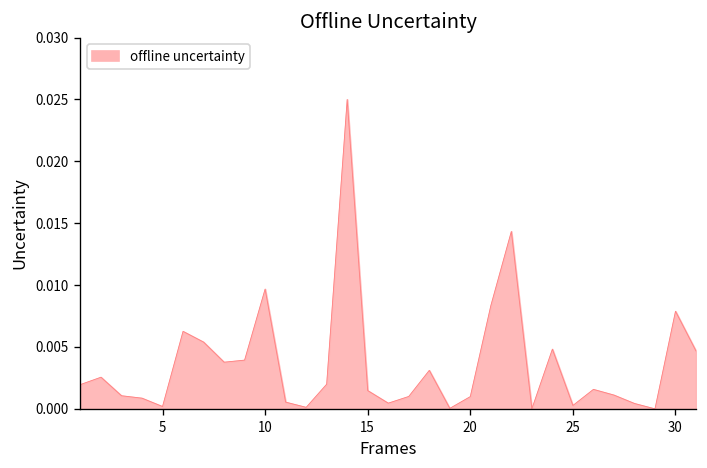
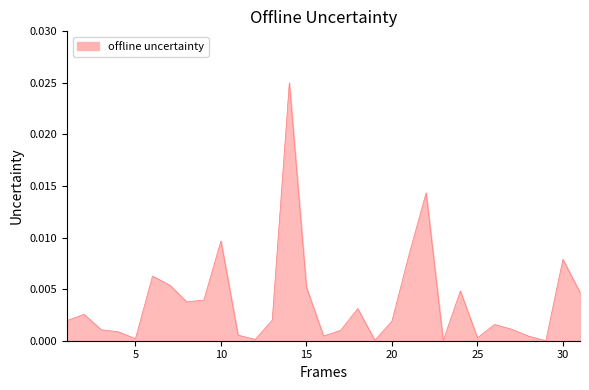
15: 0.0015 -> 0.0052
20: 0.0010 -> 0.0019
